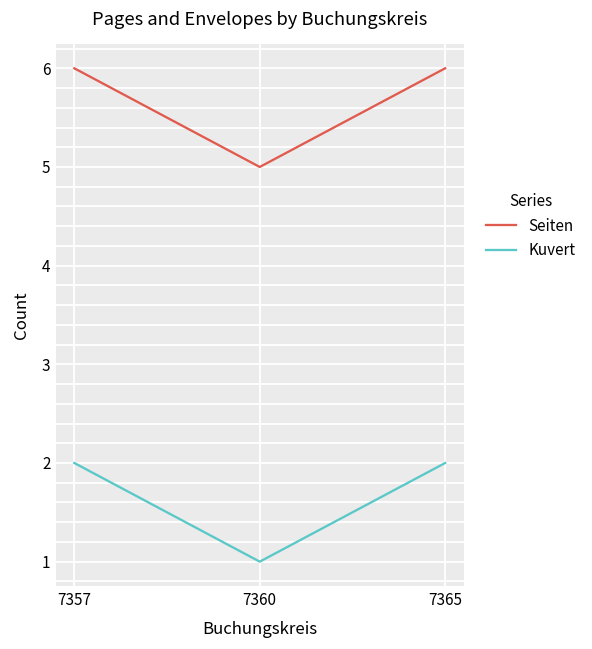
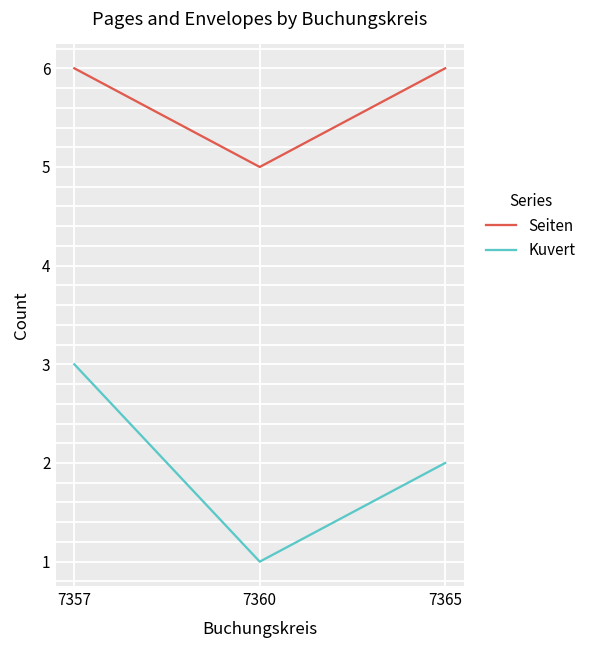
Kuvert, 7357: 2 -> 3
